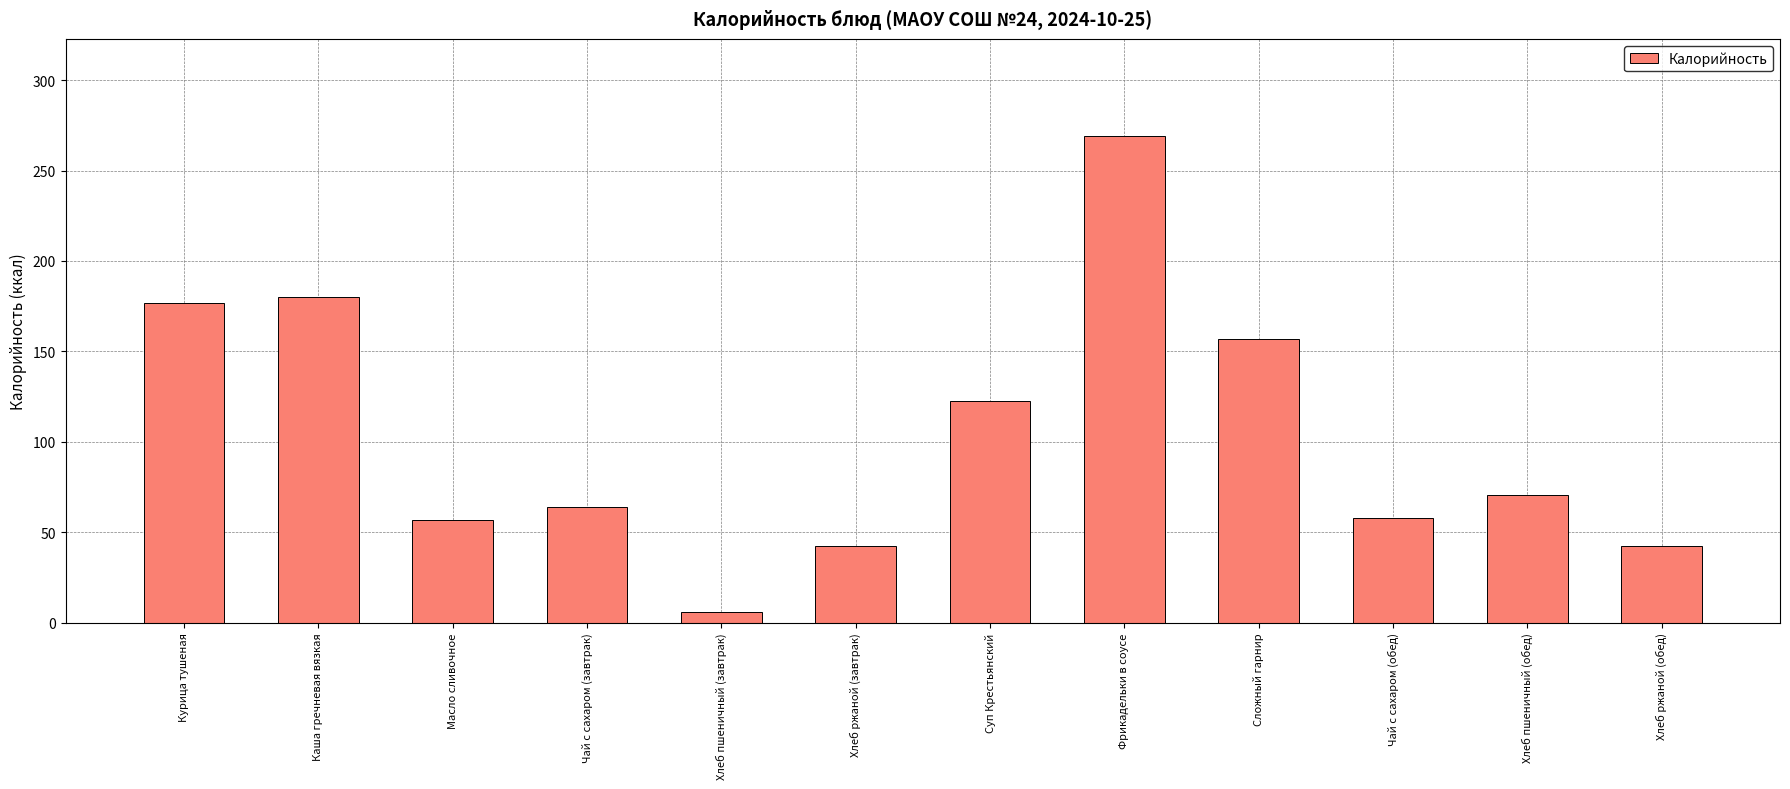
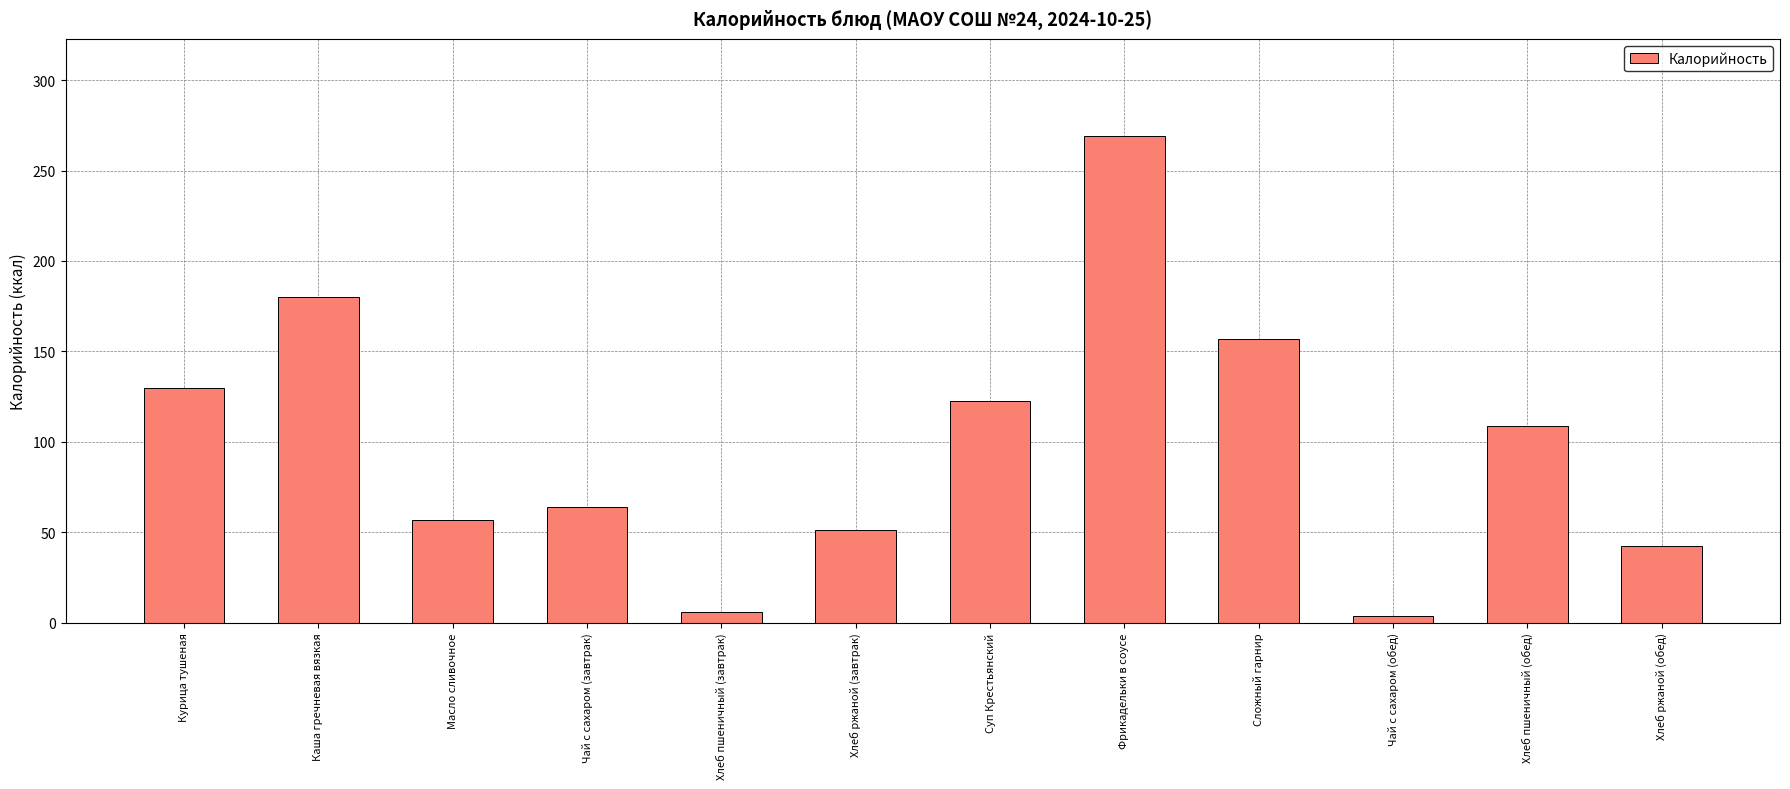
Курица тушеная: 177 -> 130
Хлеб ржаной (завтрак): 42 -> 51
Чай с сахаром (обед): 58 -> 4
Хлеб пшеничный (обед): 71 -> 109
